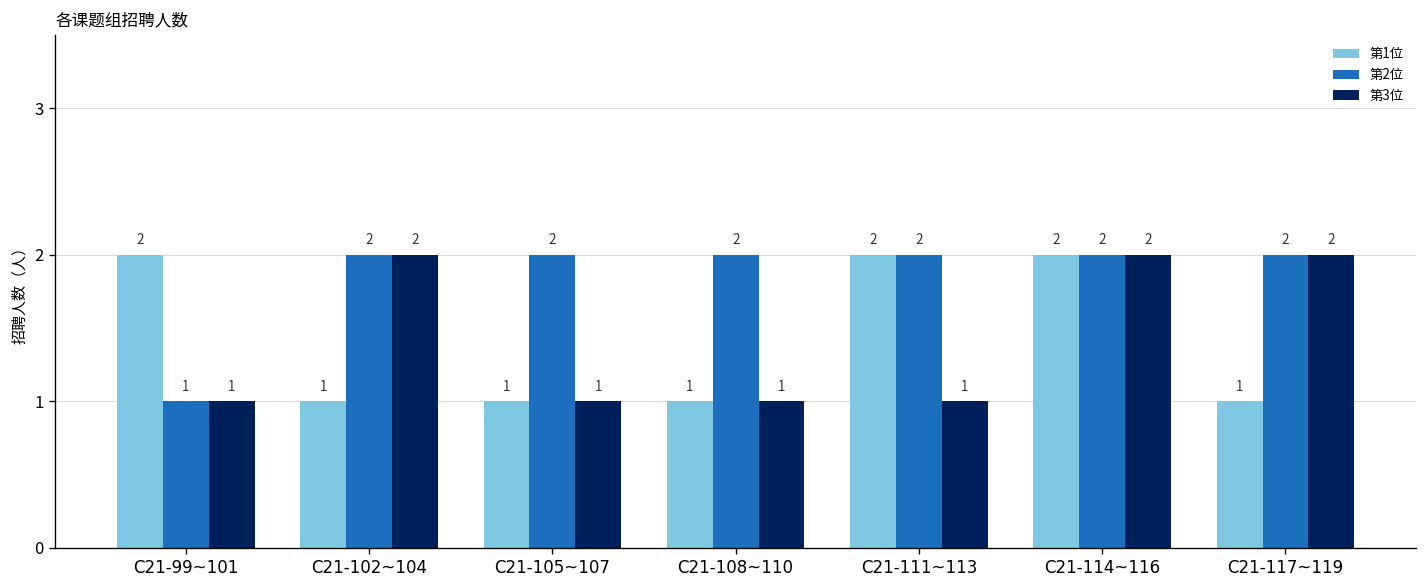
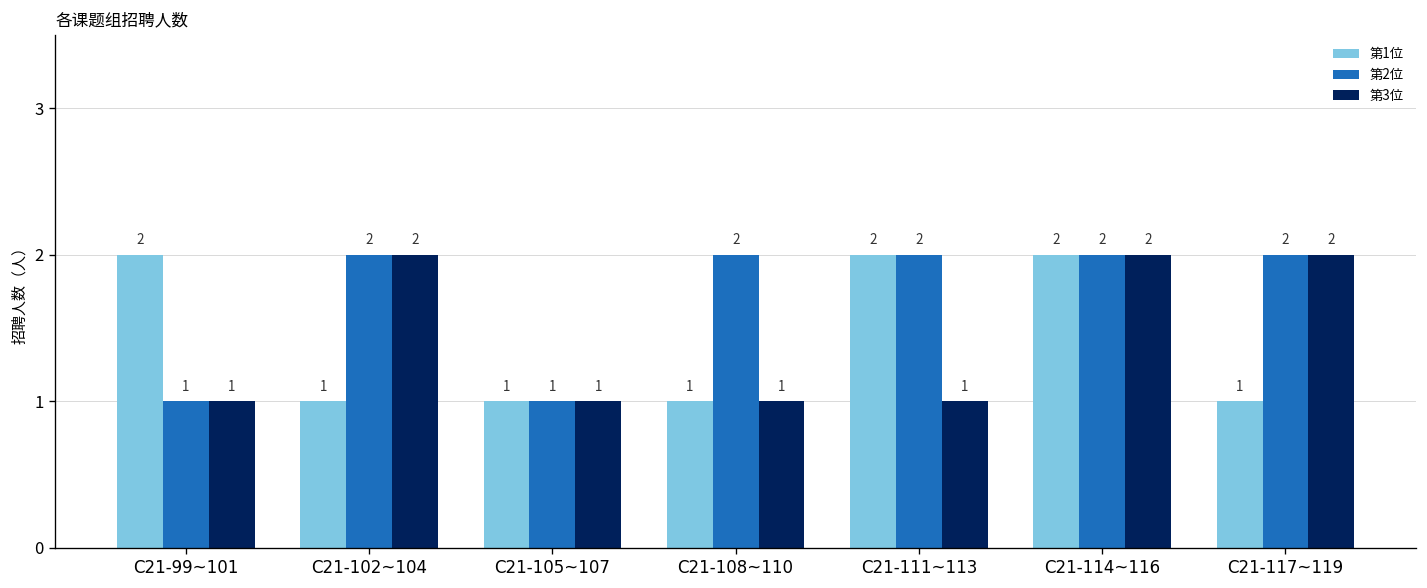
第2位, C21-105~107: 2 -> 1
